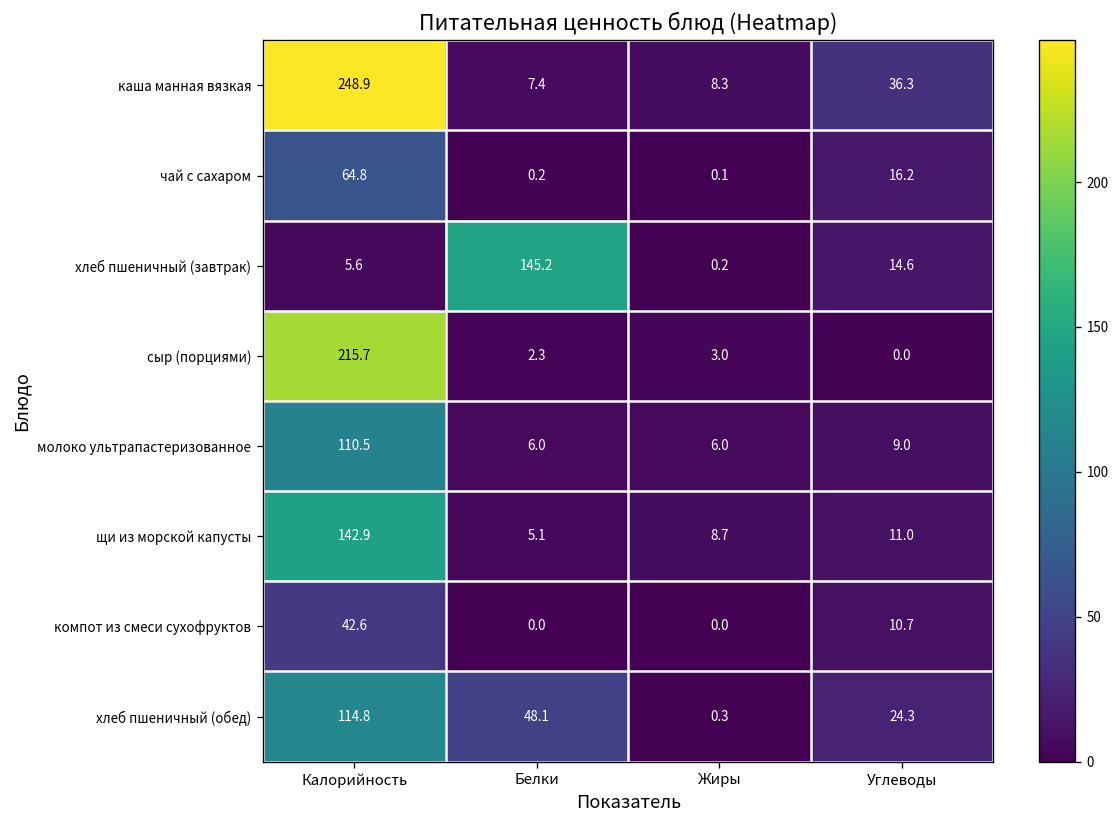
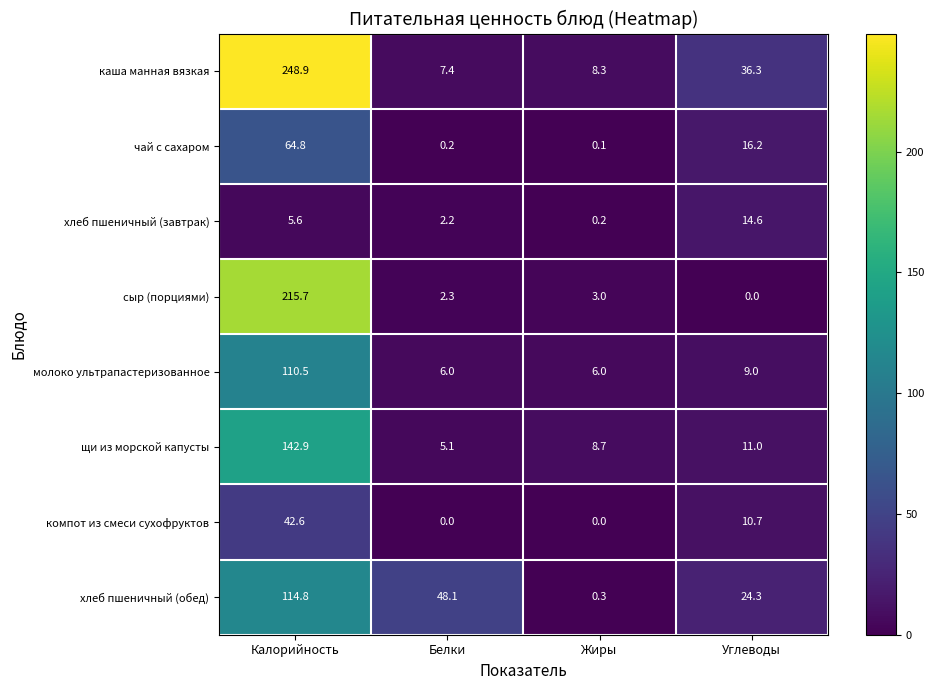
хлеб пшеничный (завтрак), Белки: 145.2 -> 2.2
